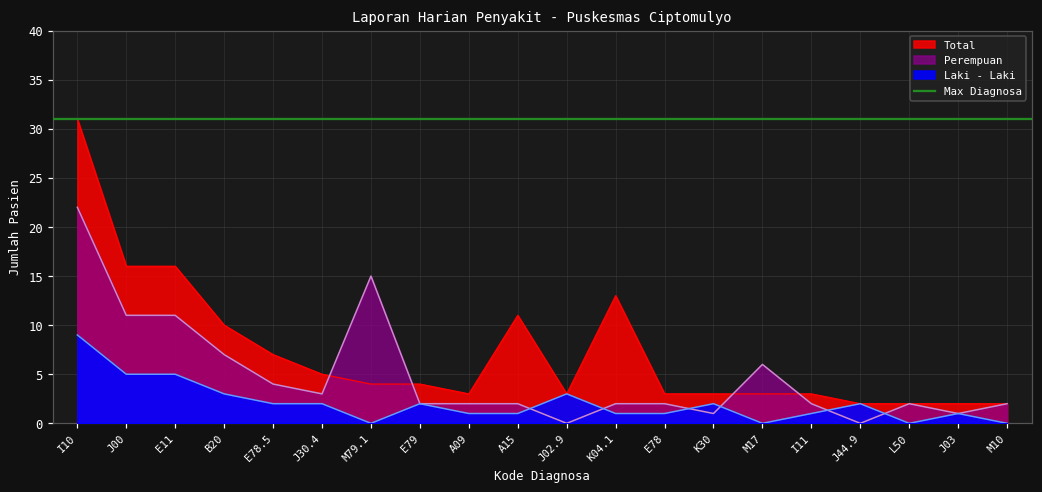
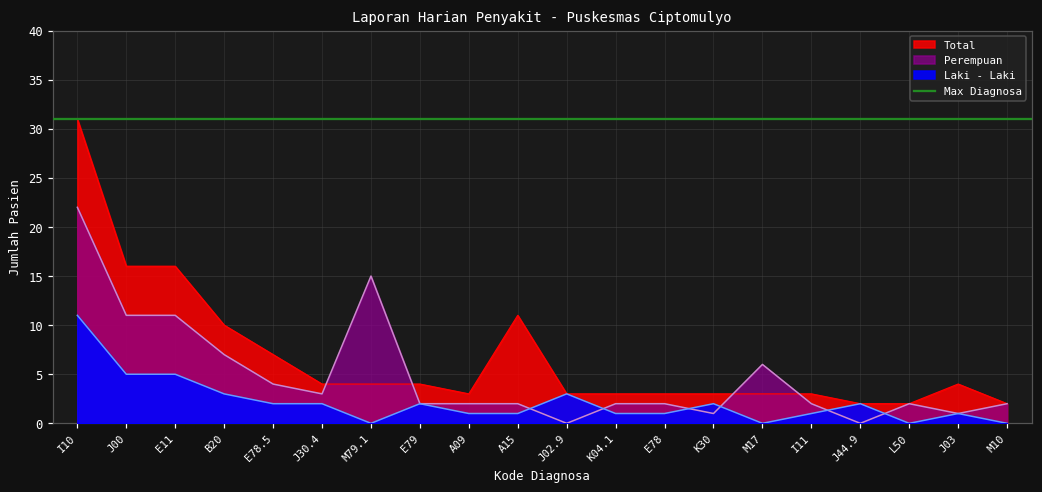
Laki - Laki, I10: 9 -> 11
Total, J30.4: 5 -> 4
Total, K04.1: 13 -> 3
Total, J03: 2 -> 4
